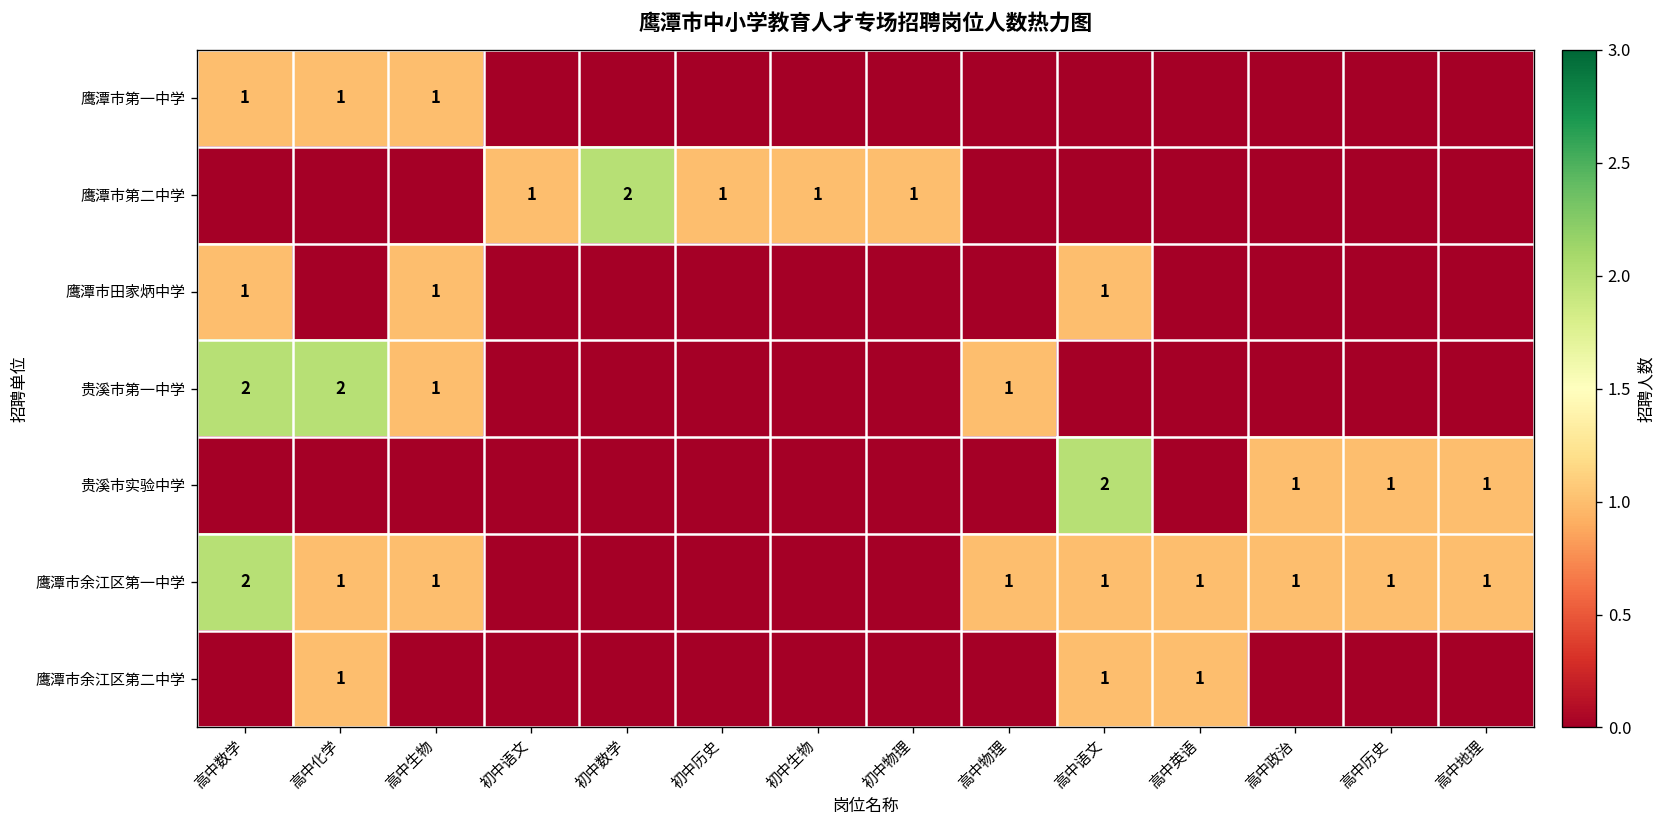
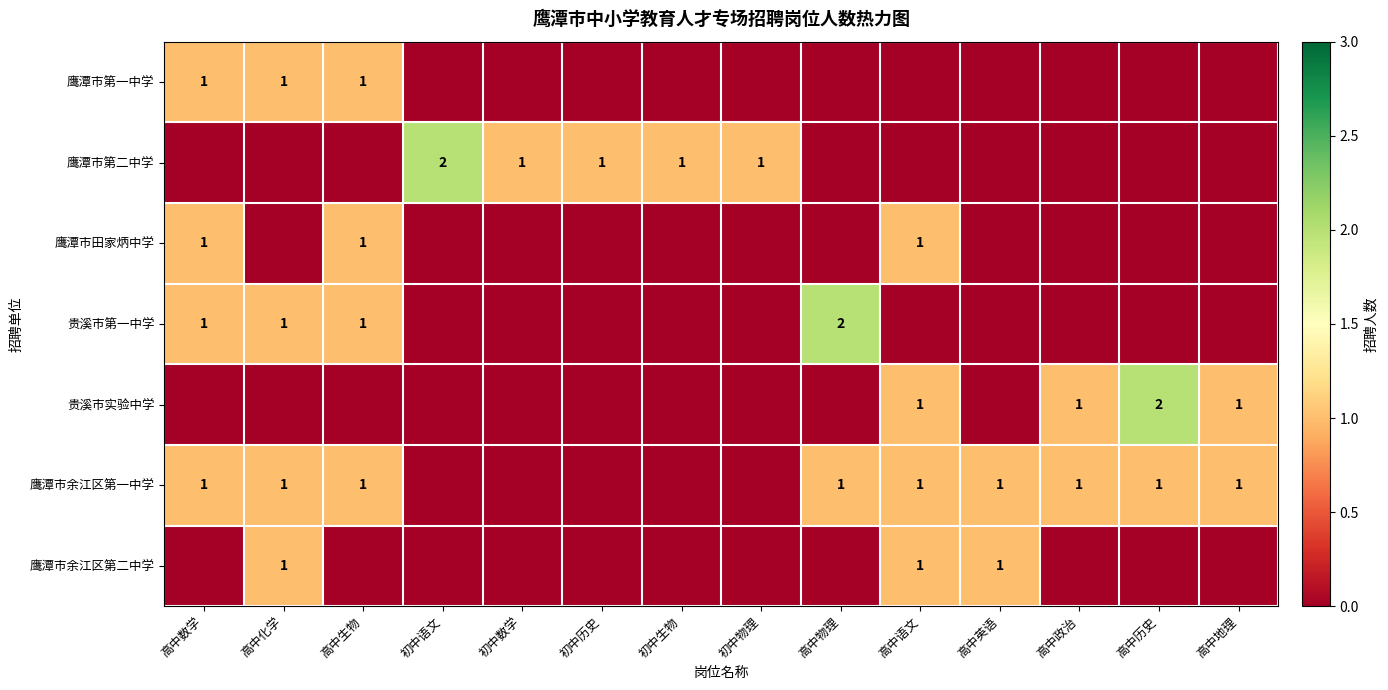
鹰潭市第二中学, 初中语文: 1 -> 2
鹰潭市第二中学, 初中数学: 2 -> 1
贵溪市第一中学, 高中数学: 2 -> 1
贵溪市第一中学, 高中化学: 2 -> 1
贵溪市第一中学, 高中物理: 1 -> 2
贵溪市实验中学, 高中语文: 2 -> 1
贵溪市实验中学, 高中历史: 1 -> 2
鹰潭市余江区第一中学, 高中数学: 2 -> 1
